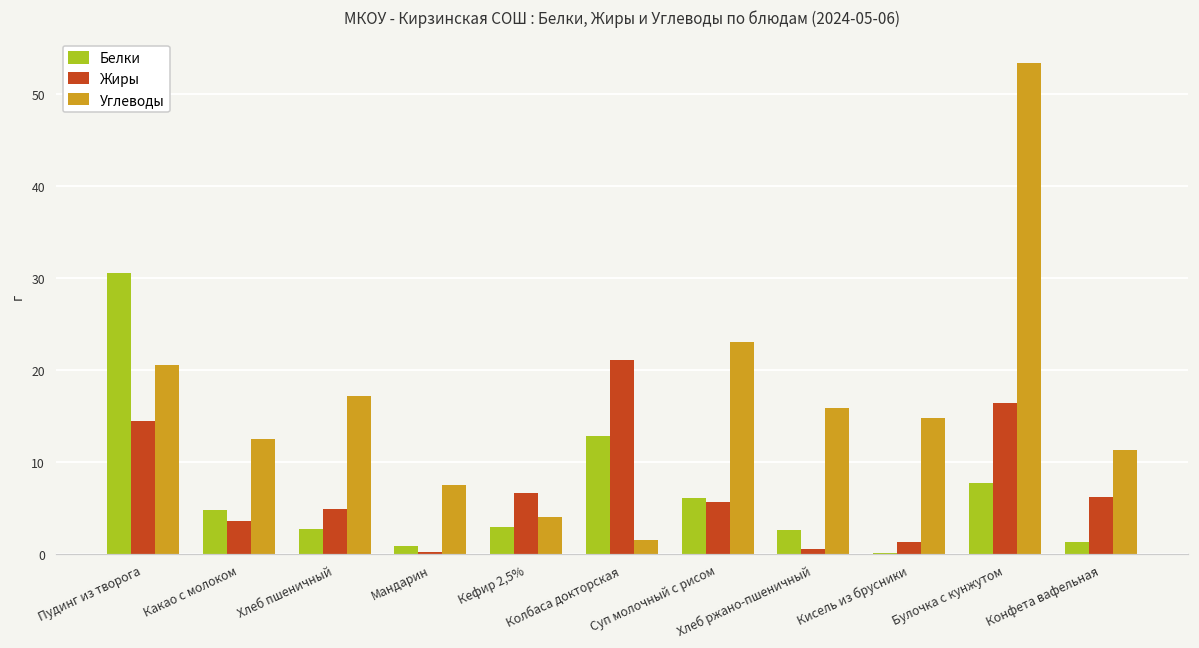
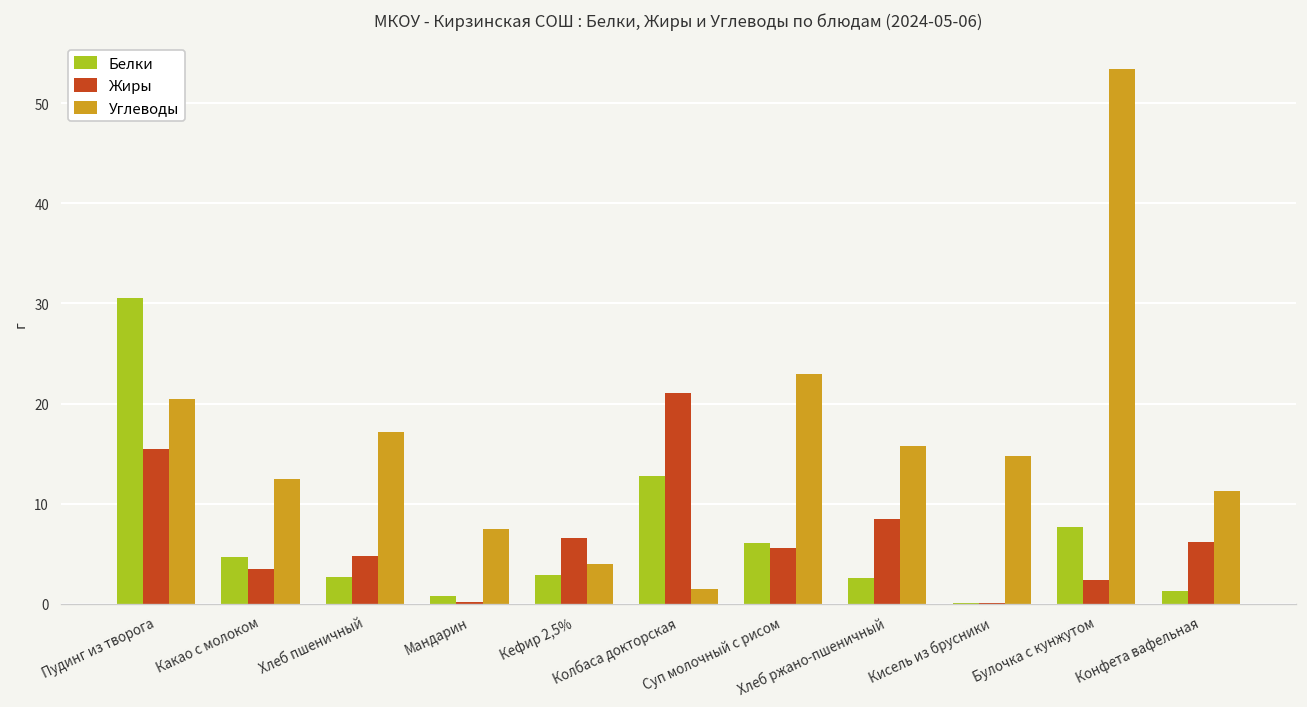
Жиры, Пудинг из творога: 14 -> 16
Жиры, Хлеб ржано-пшеничный: 1 -> 9
Жиры, Кисель из брусники: 1 -> 0
Жиры, Булочка с кунжутом: 16 -> 2
